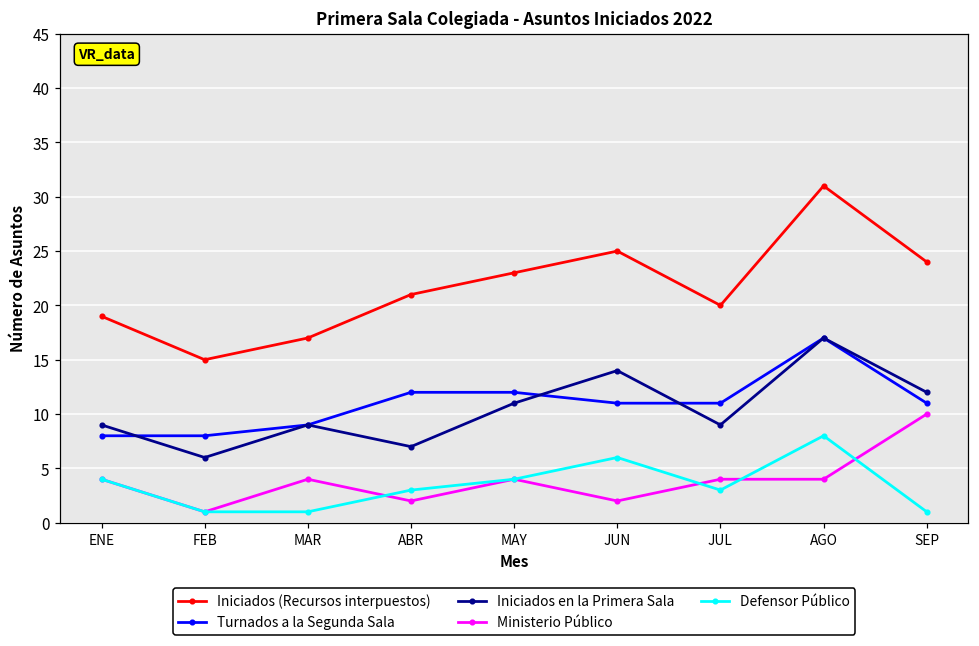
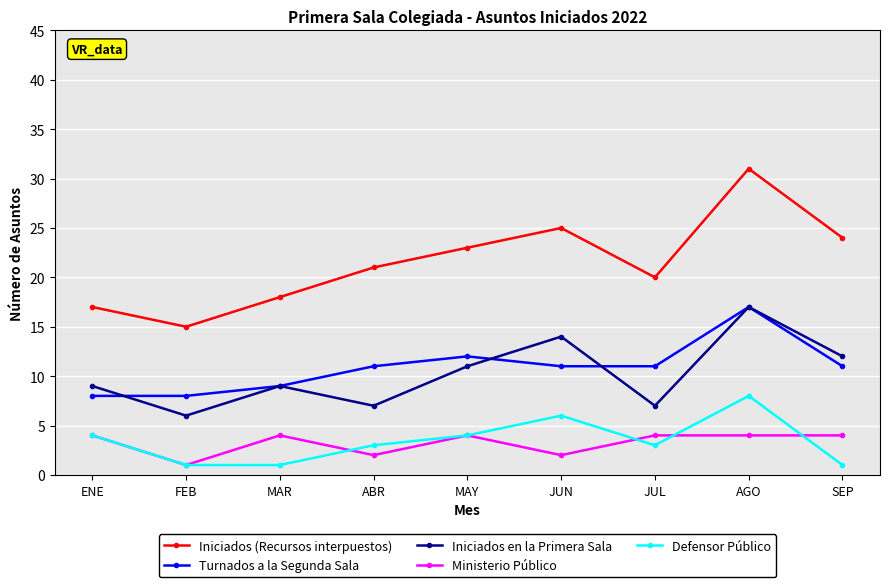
Iniciados (Recursos interpuestos), ENE: 19 -> 17
Iniciados (Recursos interpuestos), MAR: 17 -> 18
Turnados a la Segunda Sala, ABR: 12 -> 11
Iniciados en la Primera Sala, JUL: 9 -> 7
Ministerio Público, SEP: 10 -> 4
